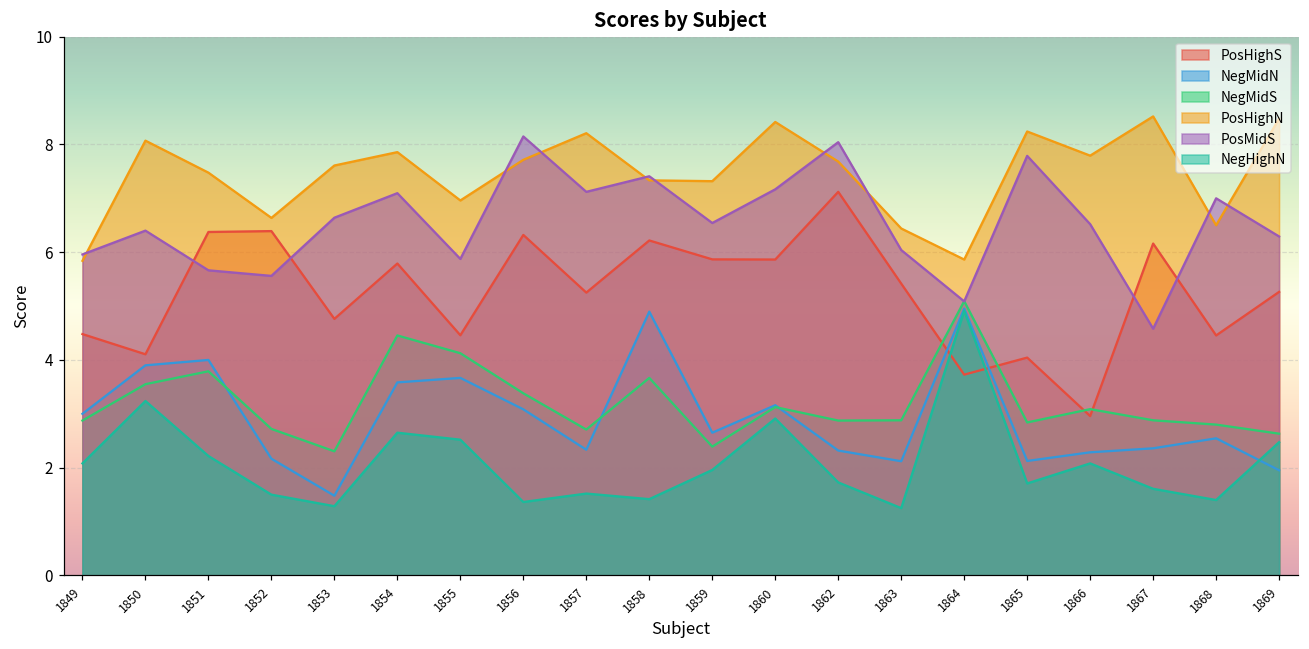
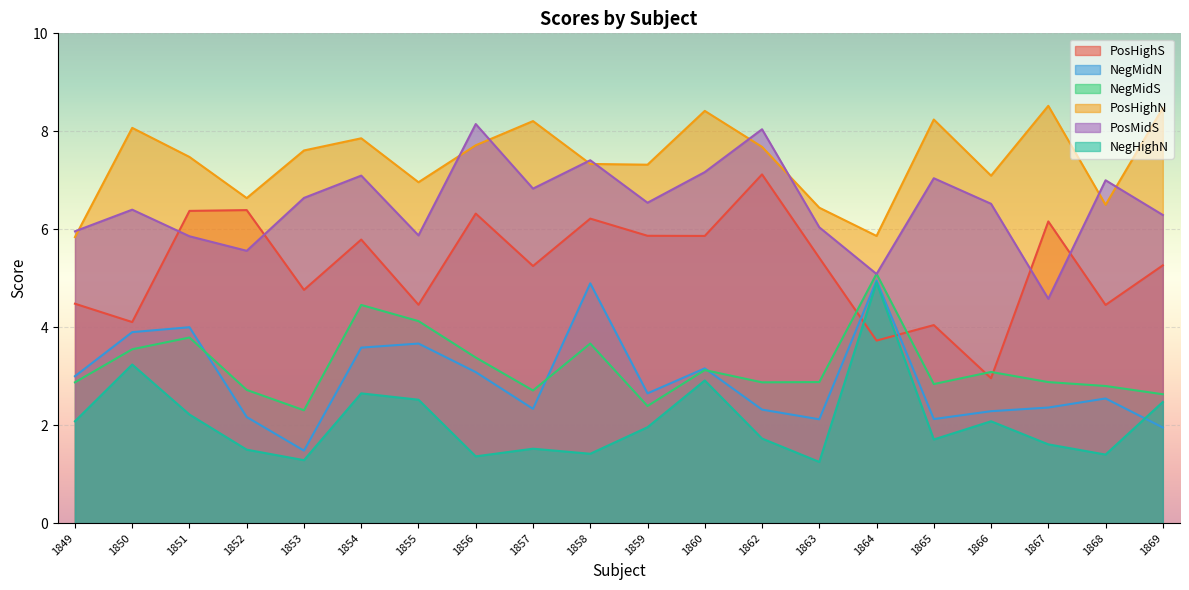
PosMidS, 1851: 5.7 -> 5.9
PosMidS, 1857: 7.1 -> 6.8
PosMidS, 1865: 7.8 -> 7.0
PosHighN, 1866: 7.8 -> 7.1
